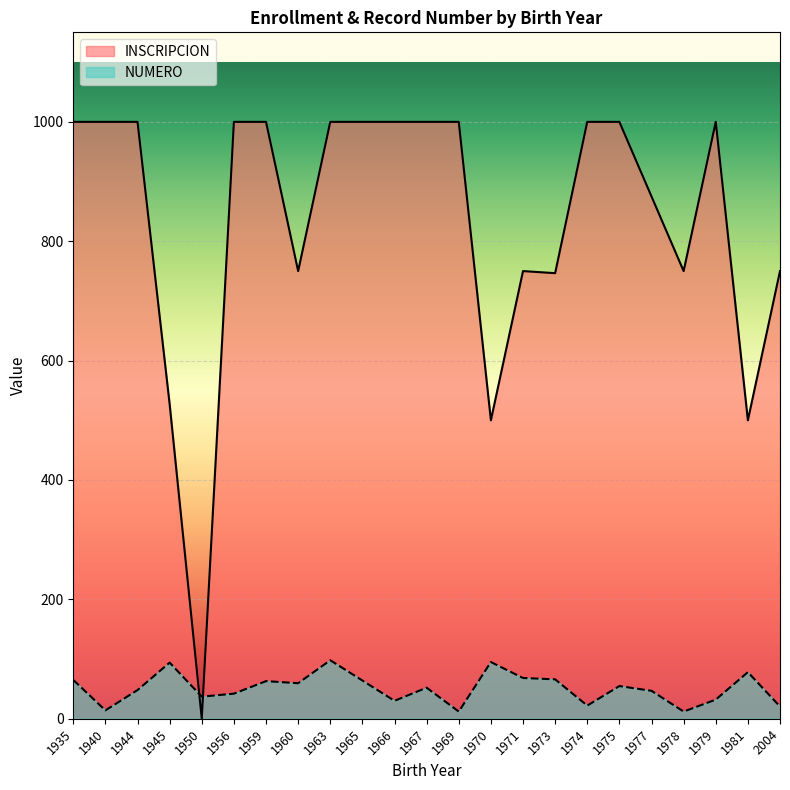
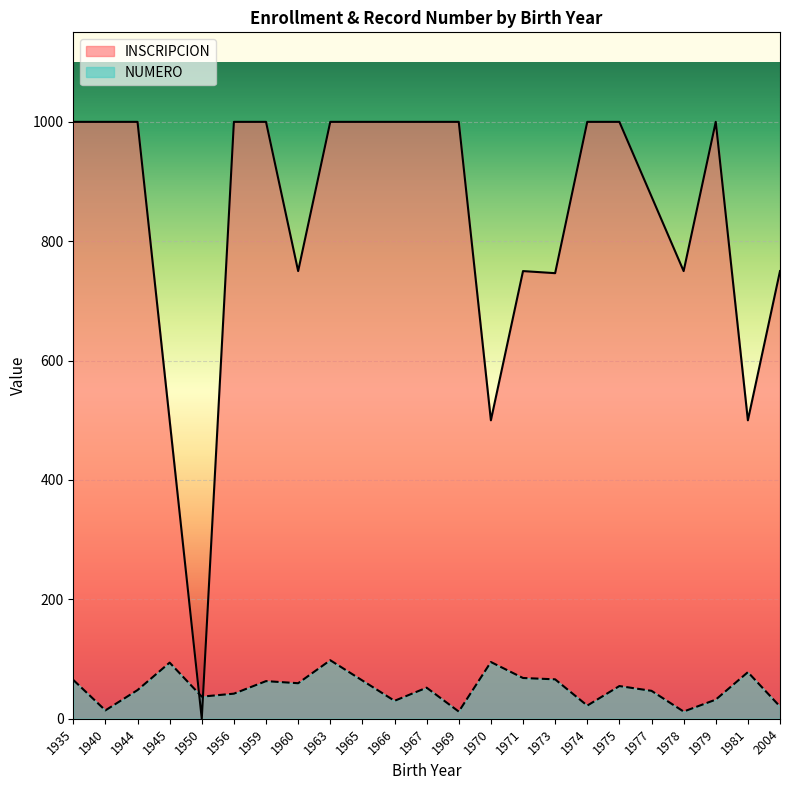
INSCRIPCION, 1945: 530 -> 500
